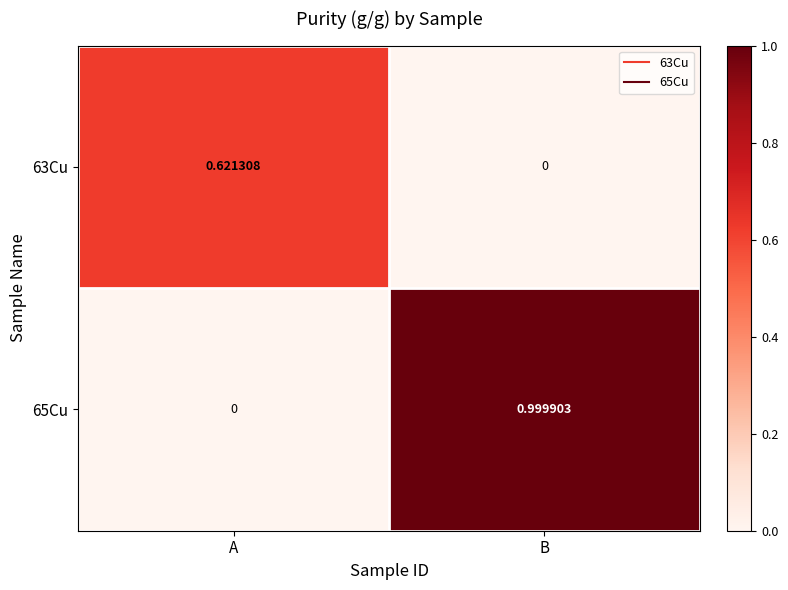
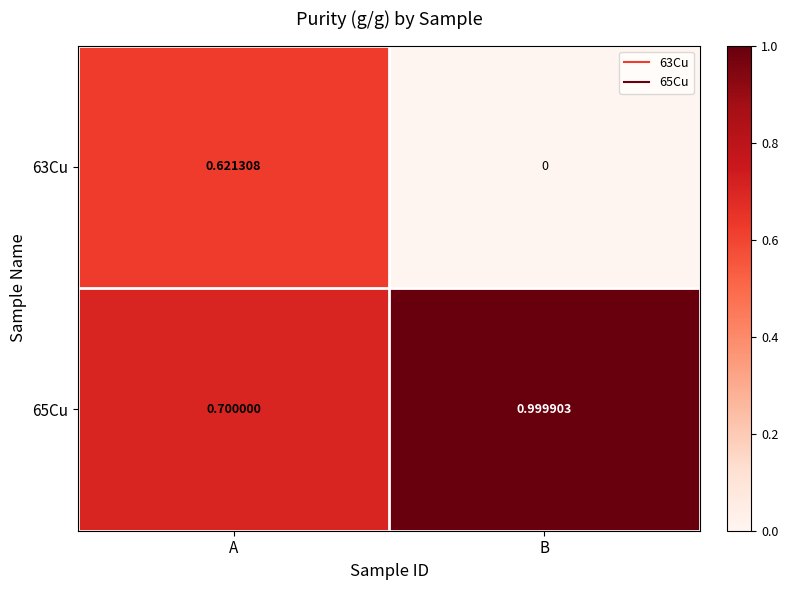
65Cu, A: 0 -> 0.700000
